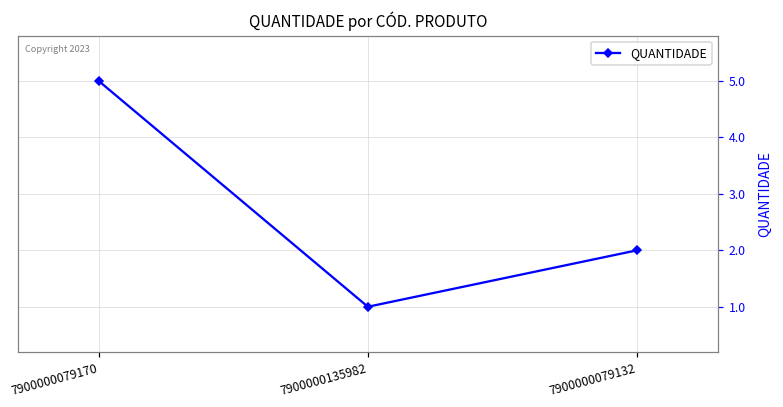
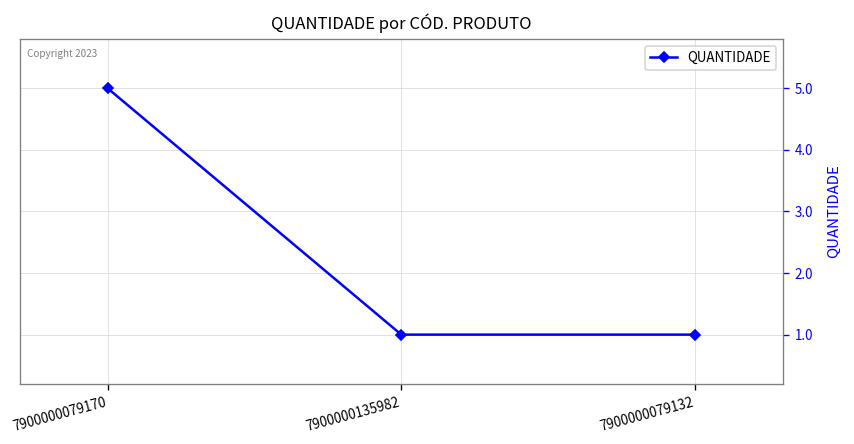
7900000079132: 2 -> 1
